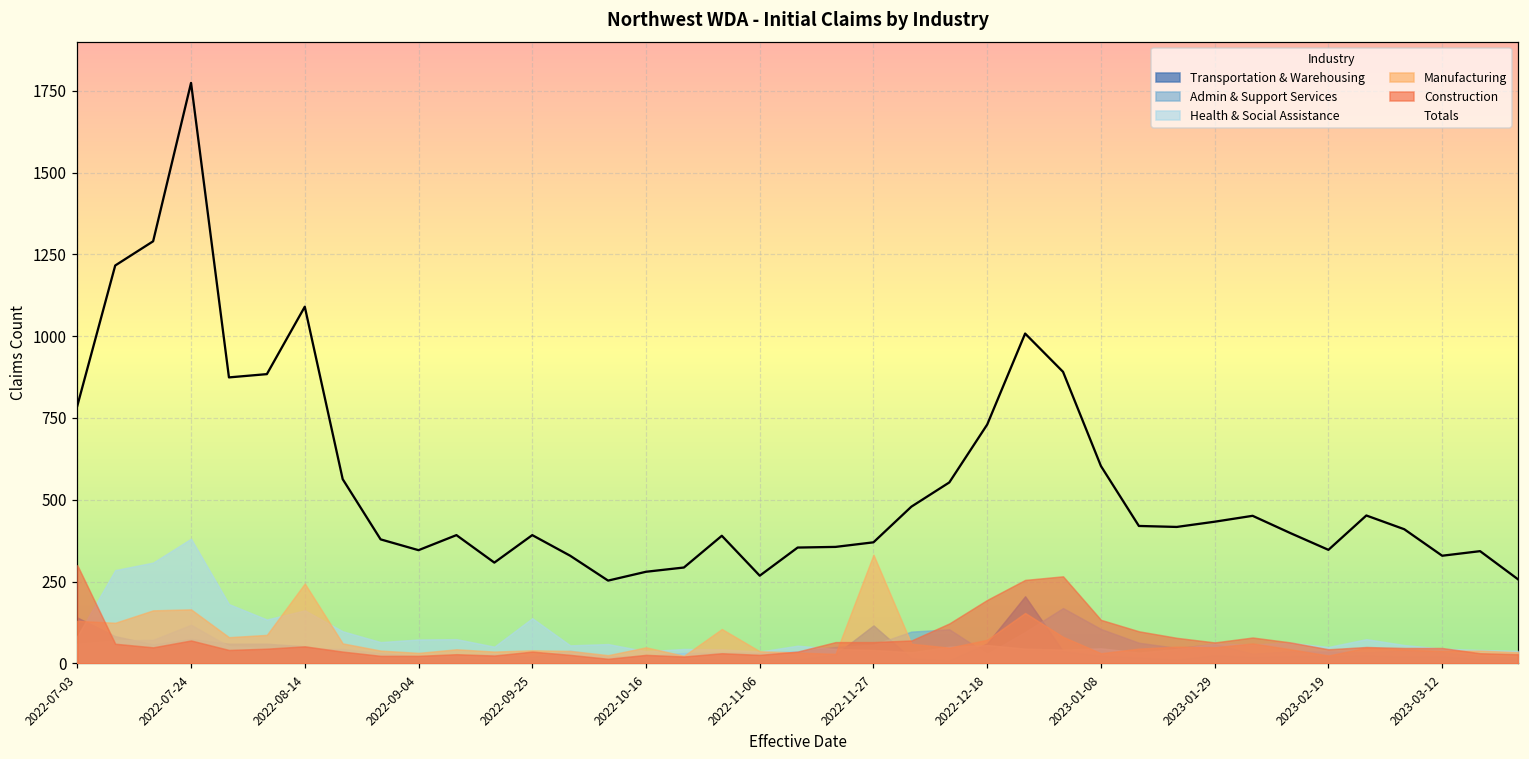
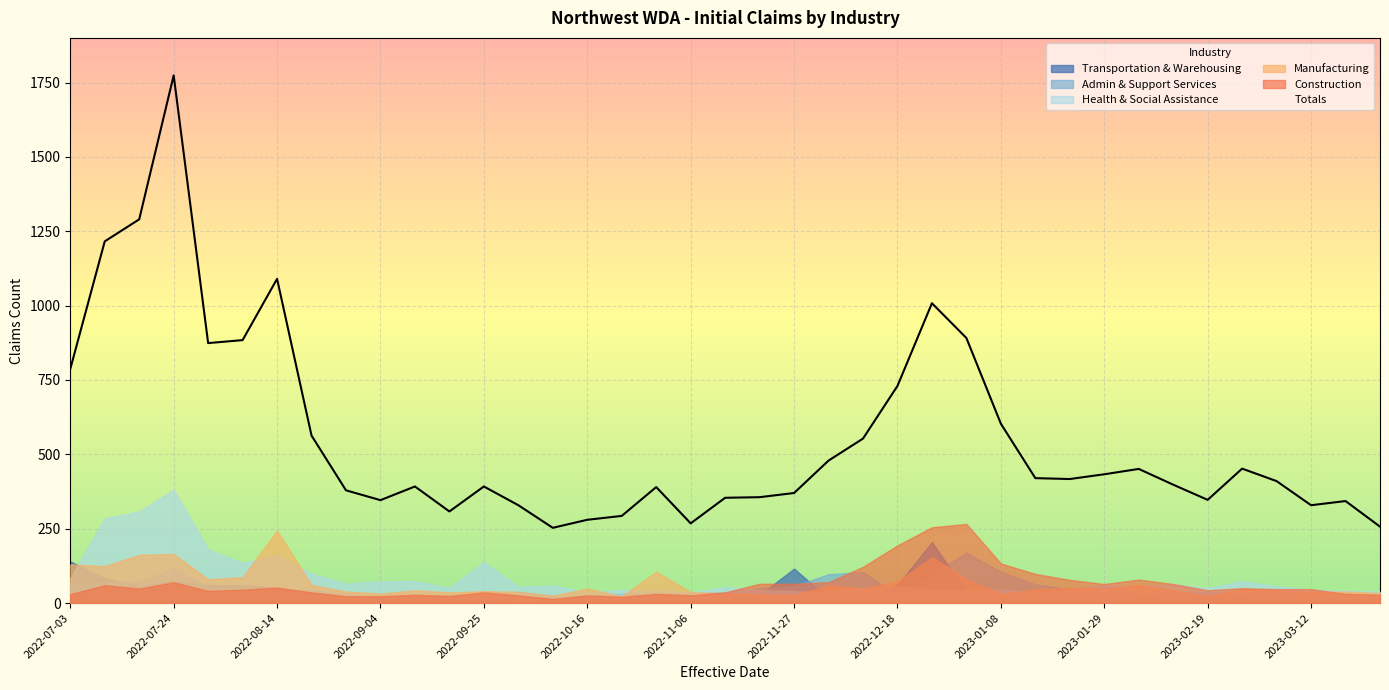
Construction, 2022-07-03: 300 -> 30
Manufacturing, 2022-11-27: 330 -> 30
